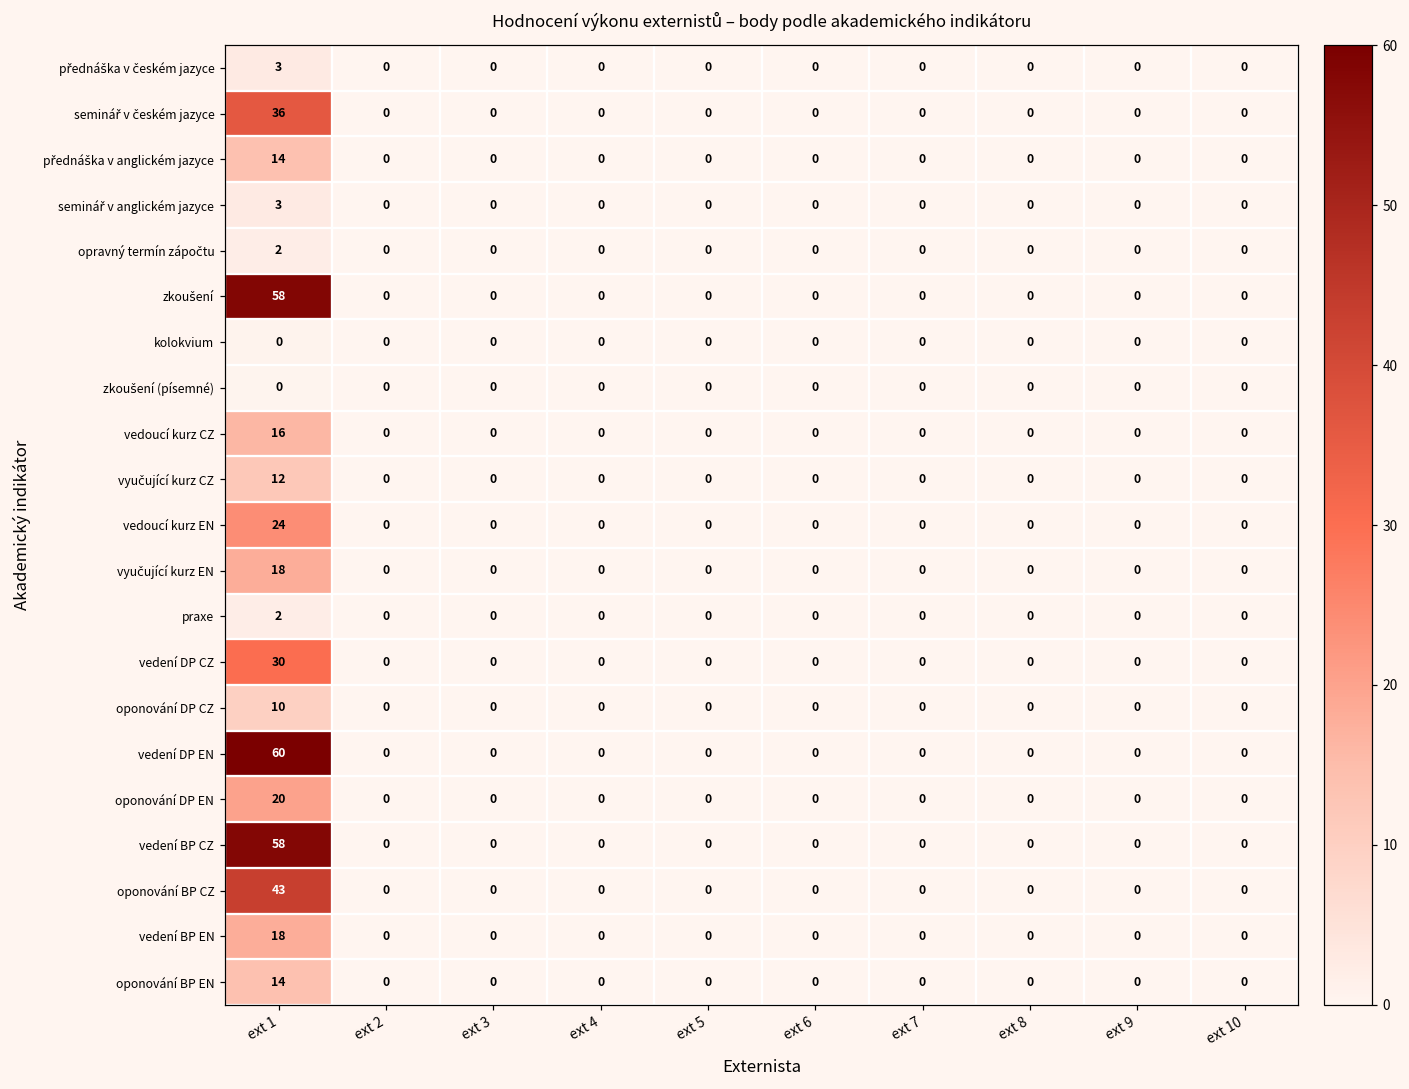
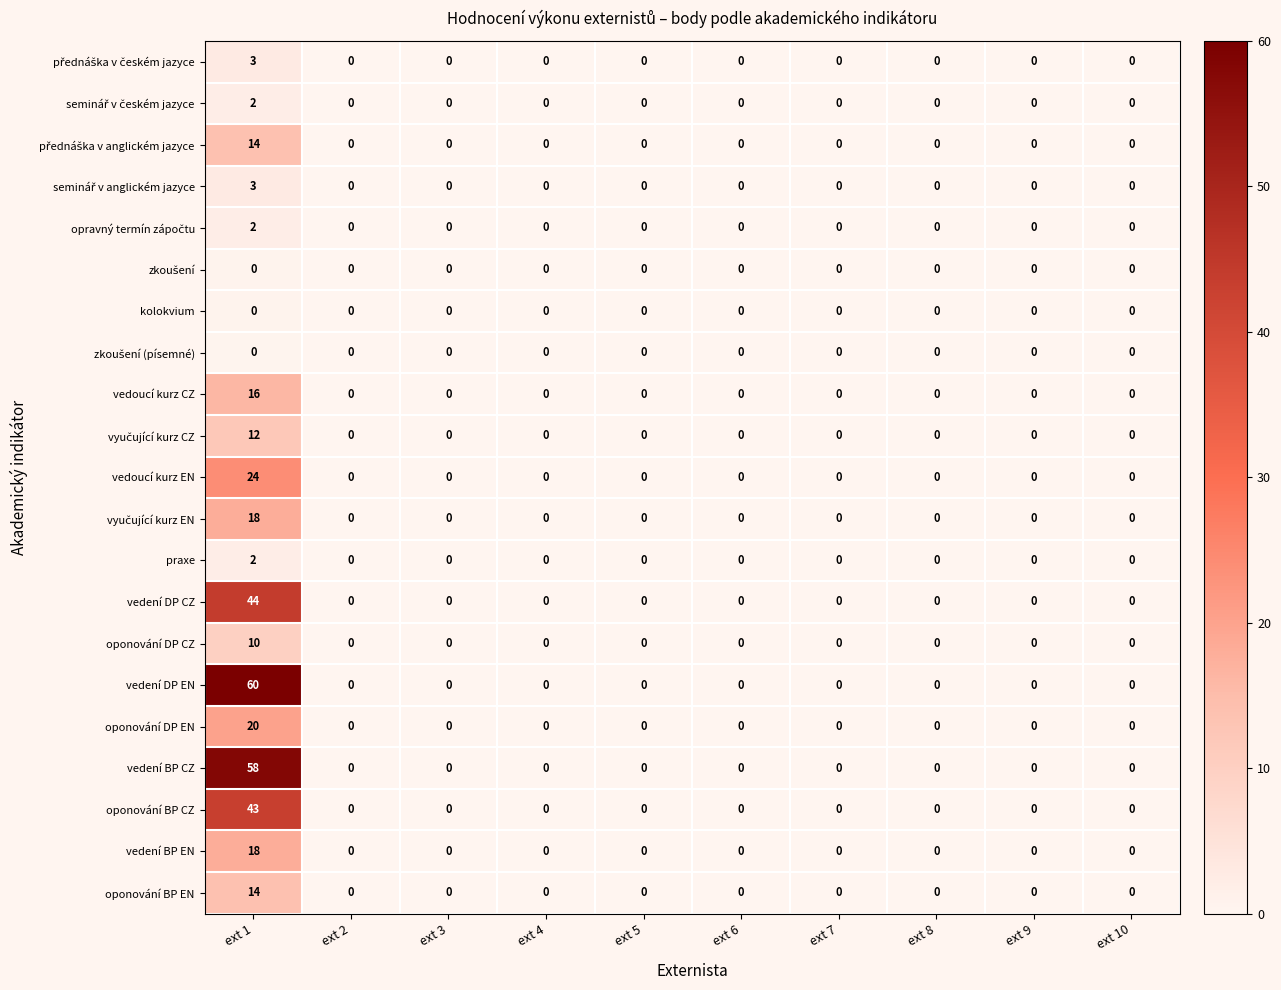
seminář v českém jazyce, ext 1: 36 -> 2
zkoušení, ext 1: 58 -> 0
vedení DP CZ, ext 1: 30 -> 44
